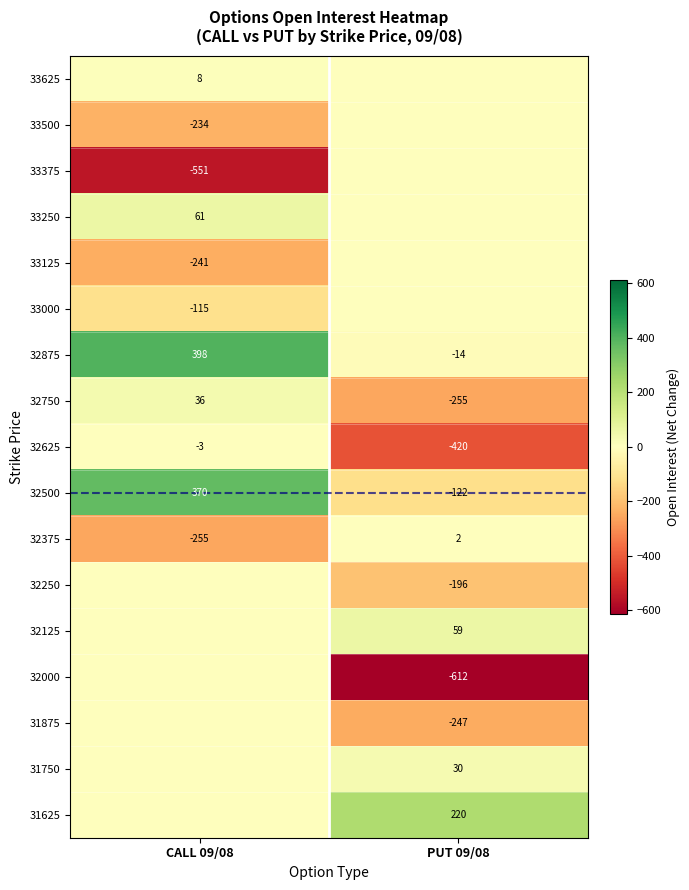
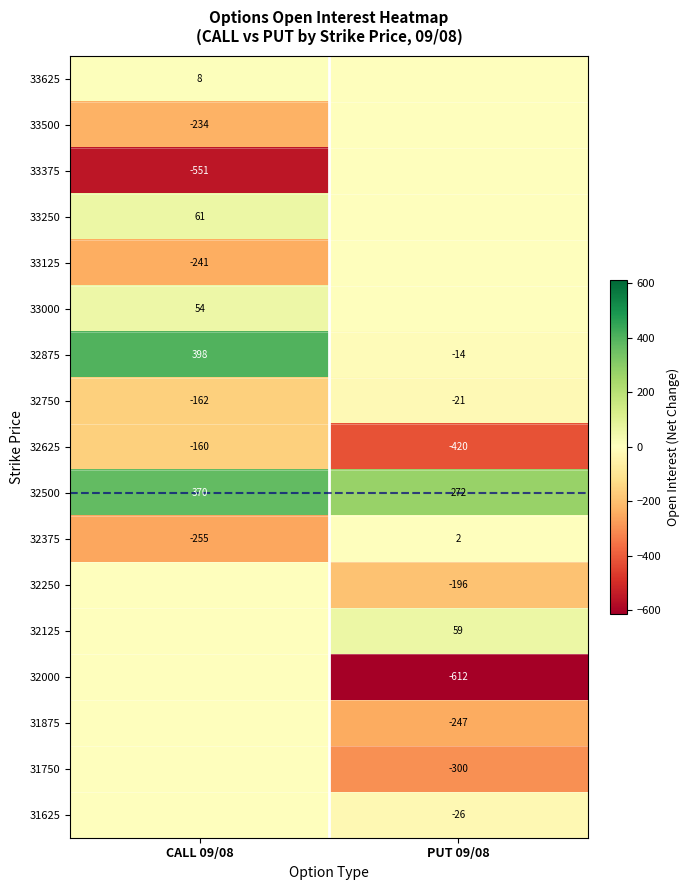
33000, CALL 09/08: -115 -> 54
32750, CALL 09/08: 36 -> -162
32750, PUT 09/08: -255 -> -21
32625, CALL 09/08: -3 -> -160
32500, PUT 09/08: -122 -> 272
31750, PUT 09/08: 30 -> -300
31625, PUT 09/08: 220 -> -26
